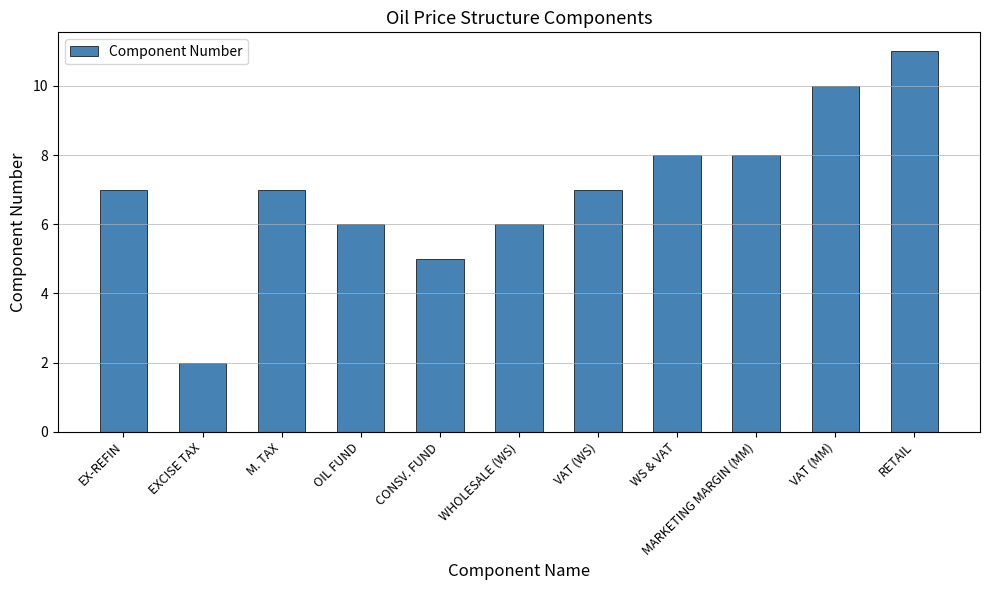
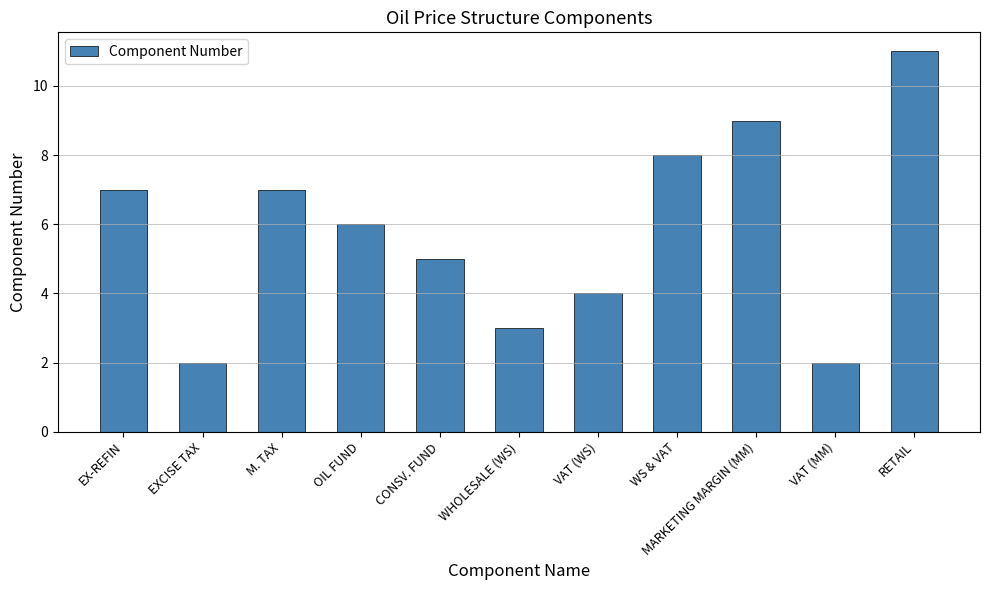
WHOLESALE (WS): 6 -> 3
VAT (WS): 7 -> 4
MARKETING MARGIN (MM): 8 -> 9
VAT (MM): 10 -> 2
